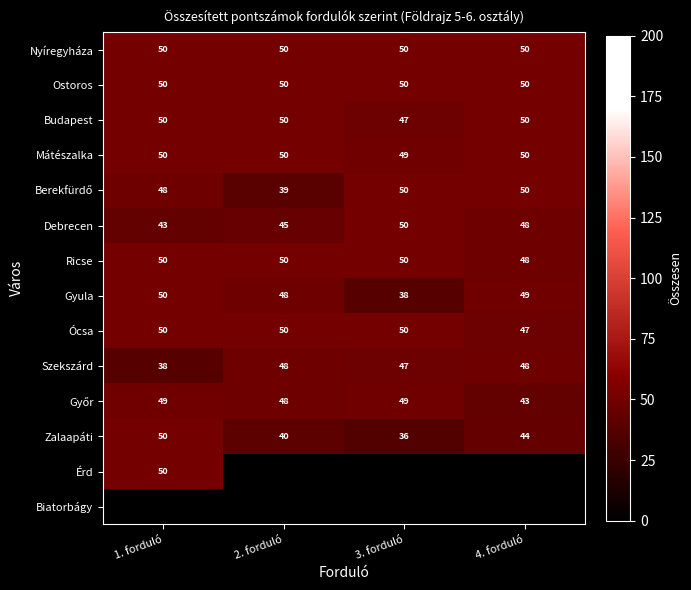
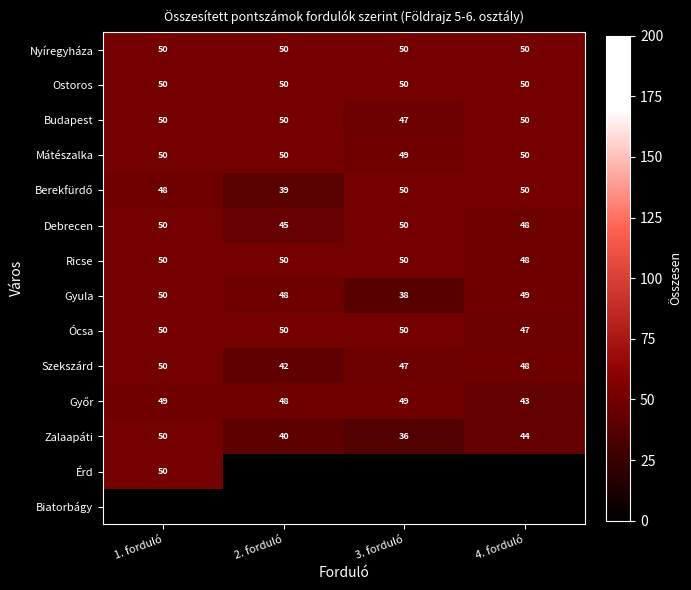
Debrecen, 1. forduló: 43 -> 50
Szekszárd, 1. forduló: 38 -> 50
Szekszárd, 2. forduló: 48 -> 42
